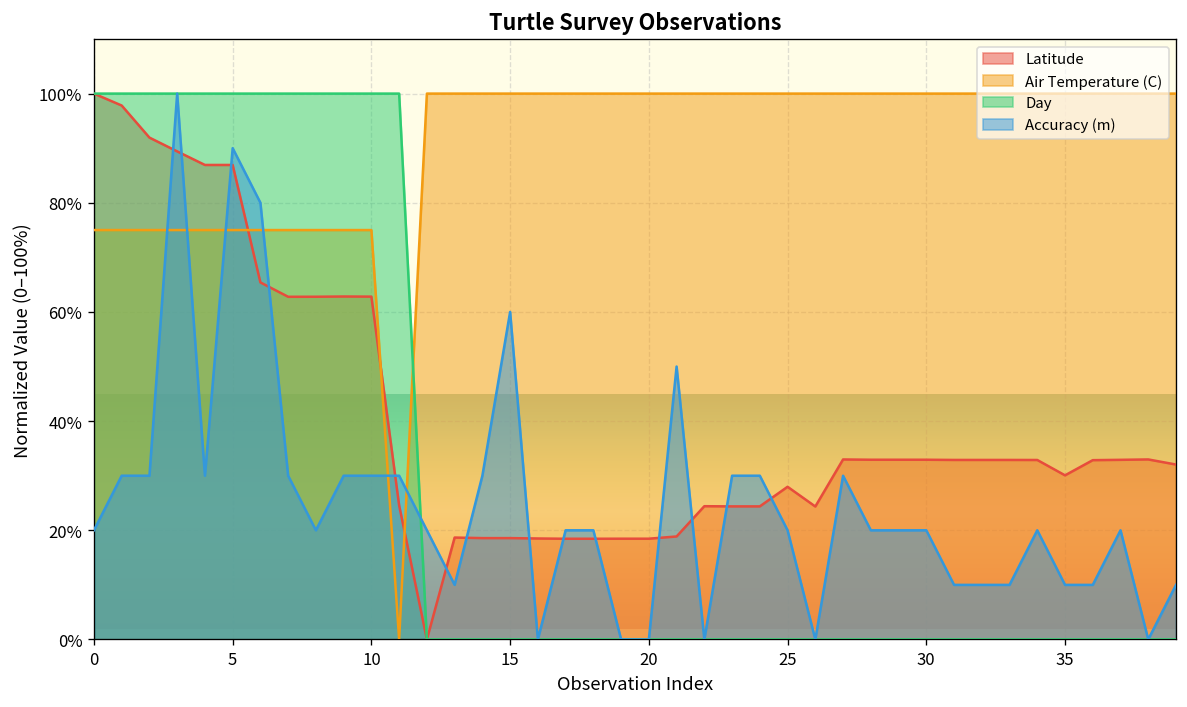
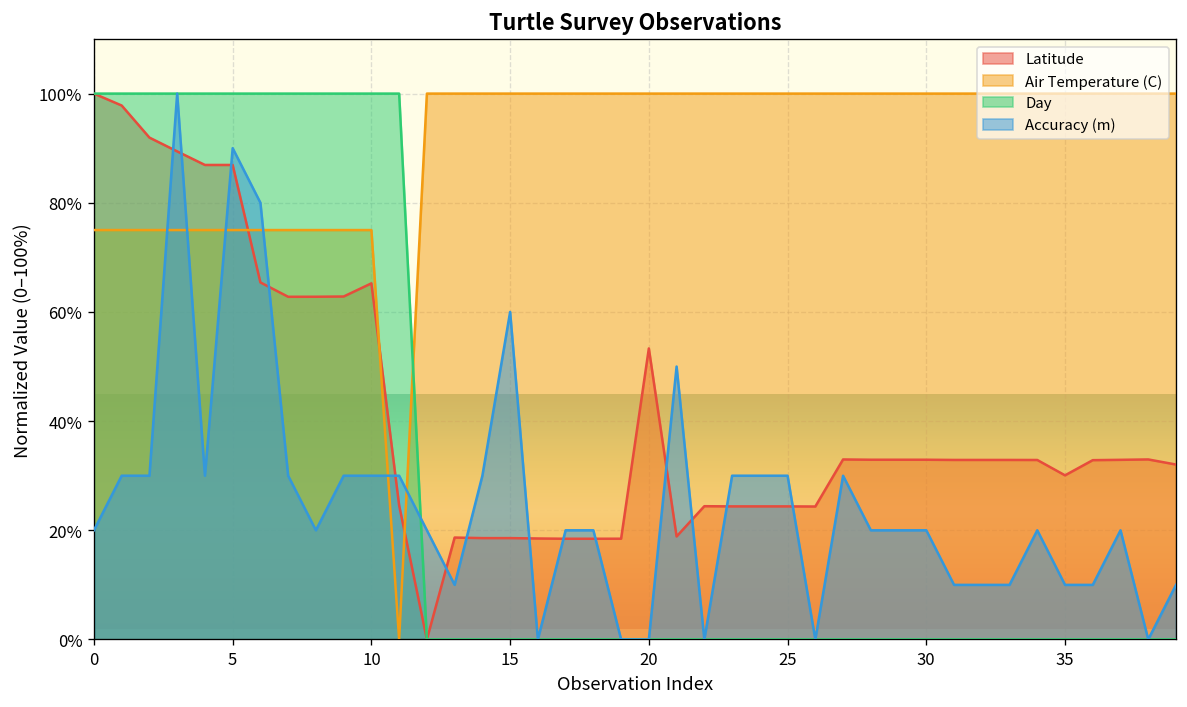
Latitude, 10: 63% -> 65%
Latitude, 20: 18% -> 53%
Latitude, 25: 28% -> 24%
Accuracy (m), 25: 20% -> 30%
